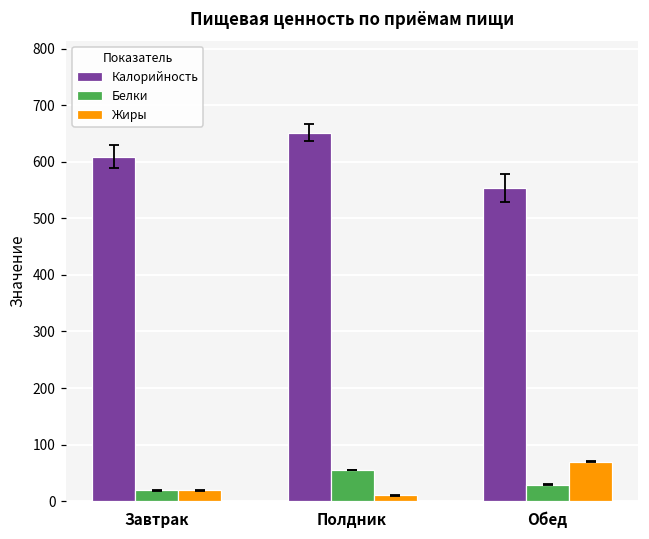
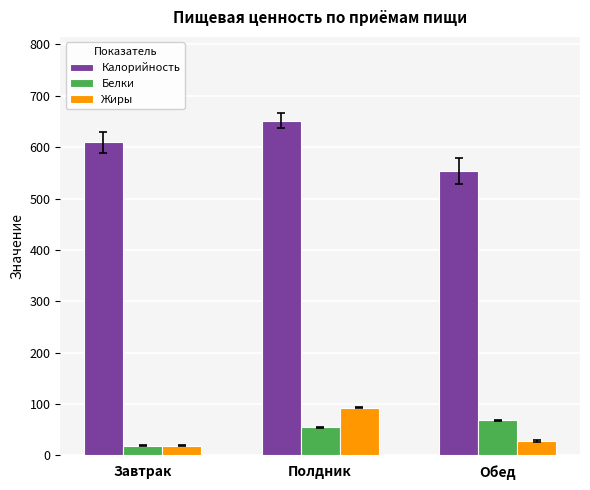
Жиры, Полдник: 10 -> 90
Белки, Обед: 30 -> 70
Жиры, Обед: 70 -> 30
